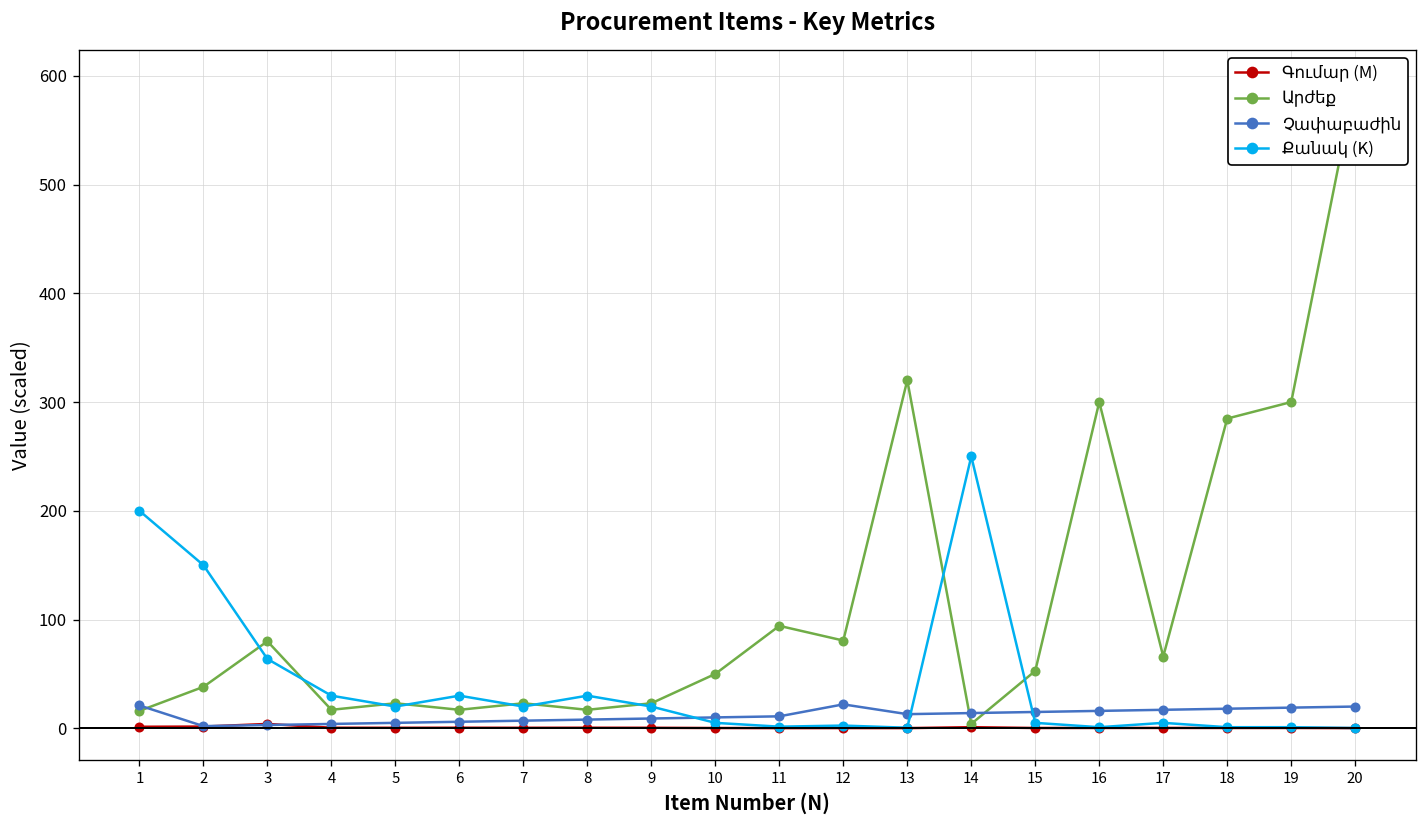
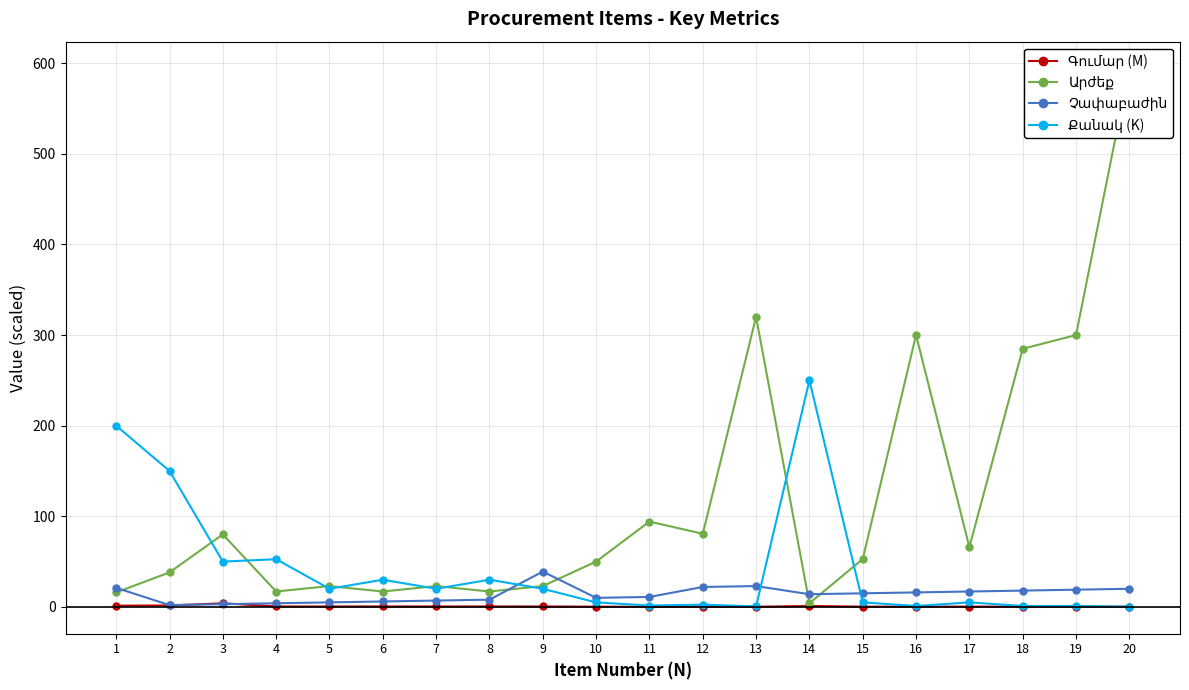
Քանակ (K), 3: 60 -> 50
Քանակ (K), 4: 30 -> 50
Չափաբաժին, 9: 10 -> 40
Չափաբաժին, 13: 10 -> 20
